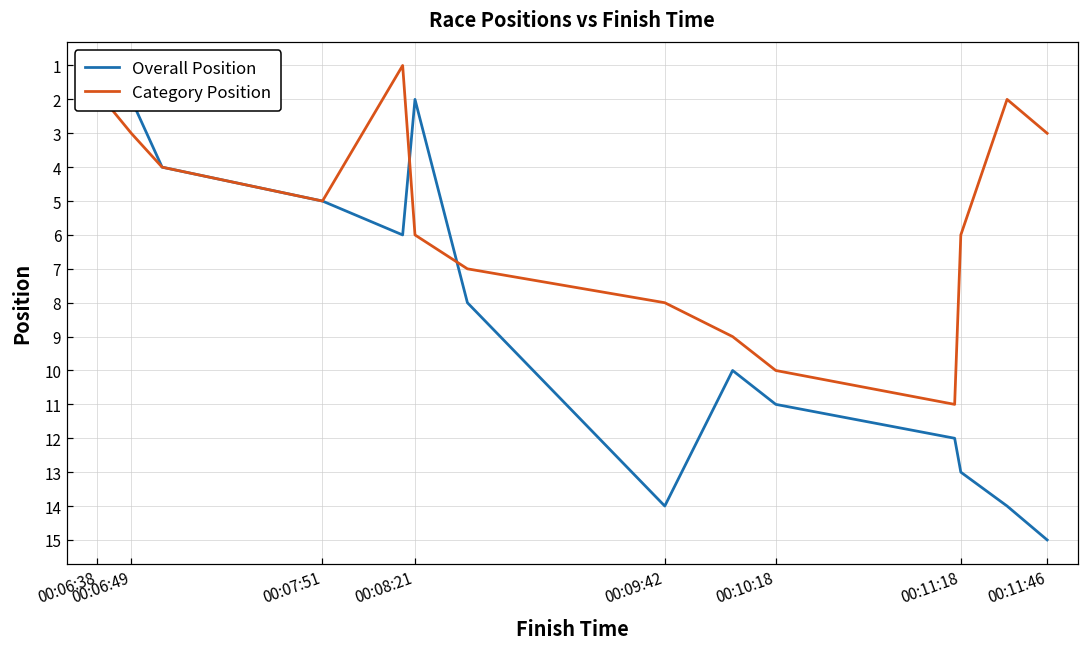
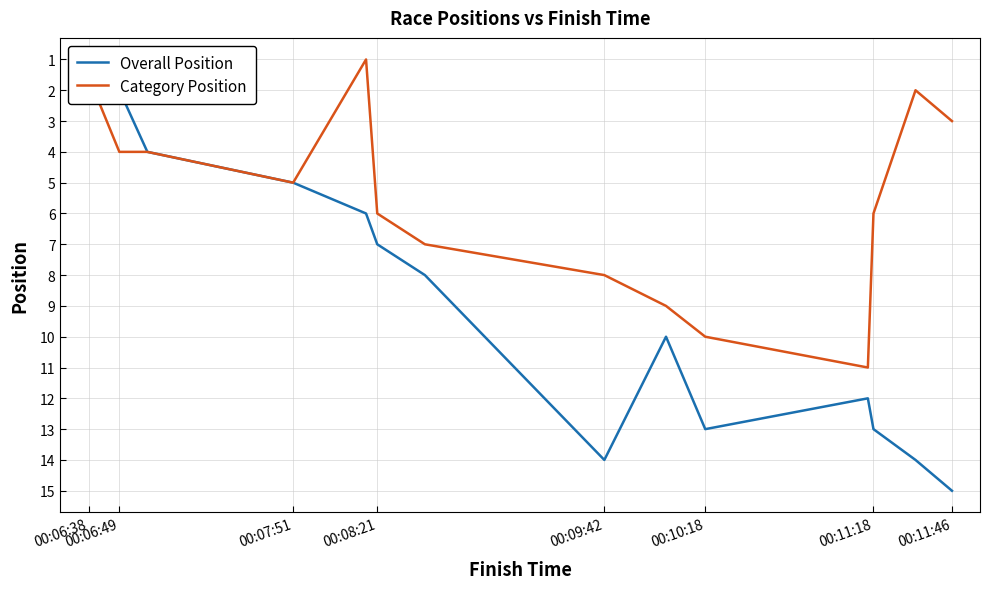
Category Position, 00:06:49: 3 -> 4
Overall Position, 00:08:21: 2 -> 7
Overall Position, 00:10:18: 11 -> 13
